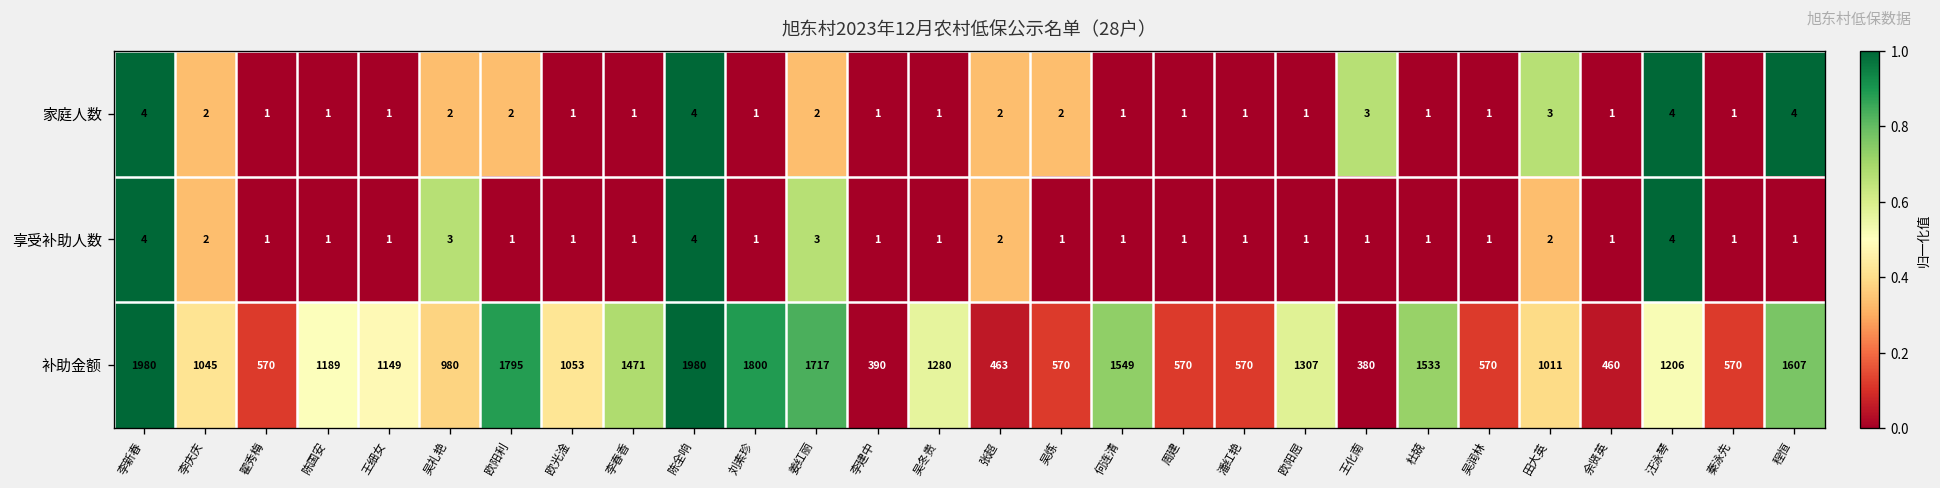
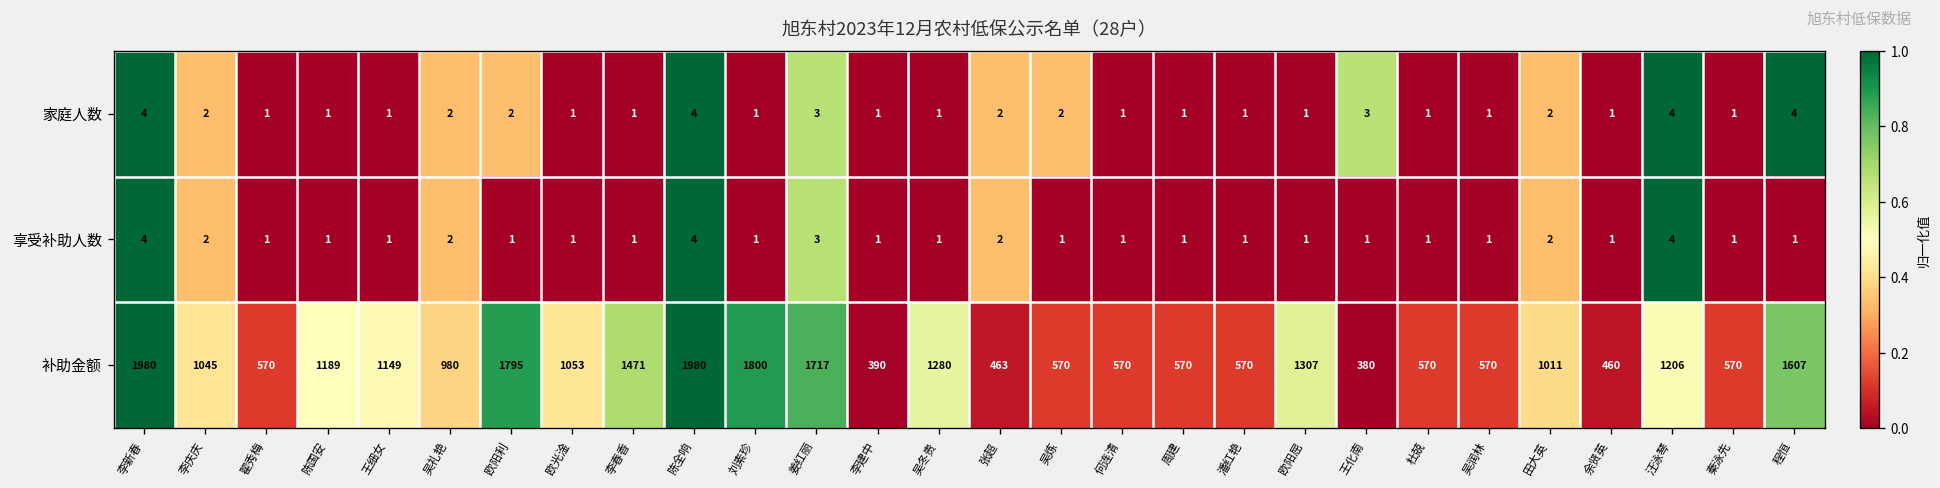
家庭人数, 姜红丽: 2 -> 3
家庭人数, 田大英: 3 -> 2
享受补助人数, 吴礼艳: 3 -> 2
补助金额, 何连清: 1549 -> 570
补助金额, 杜兢: 1533 -> 570
